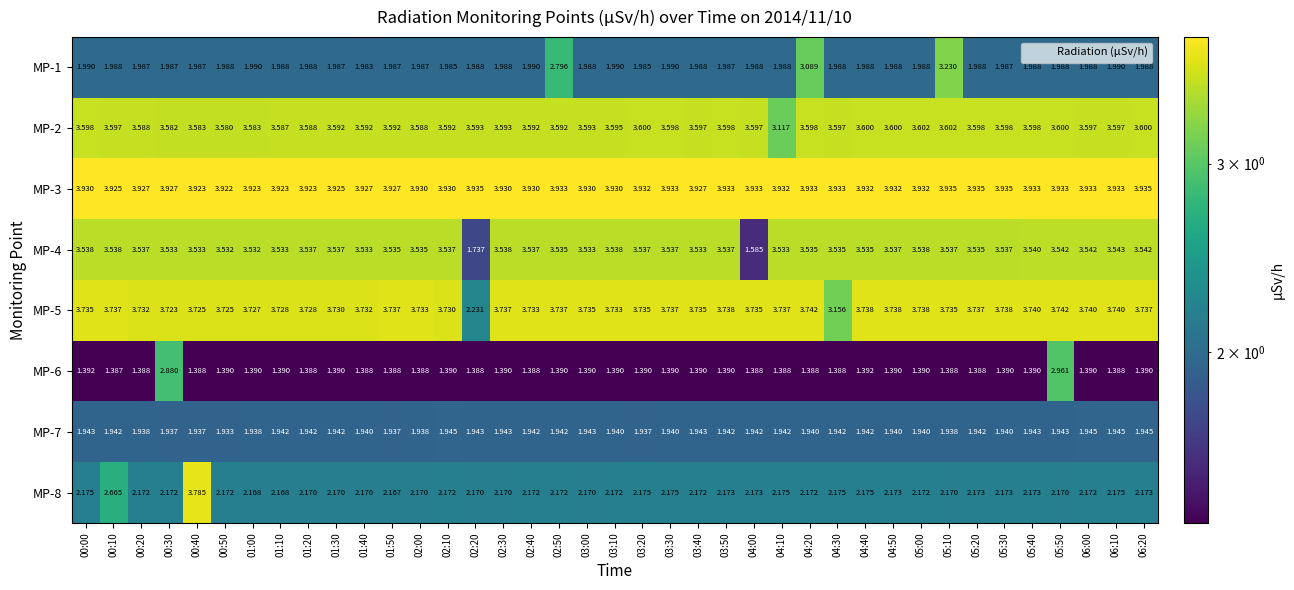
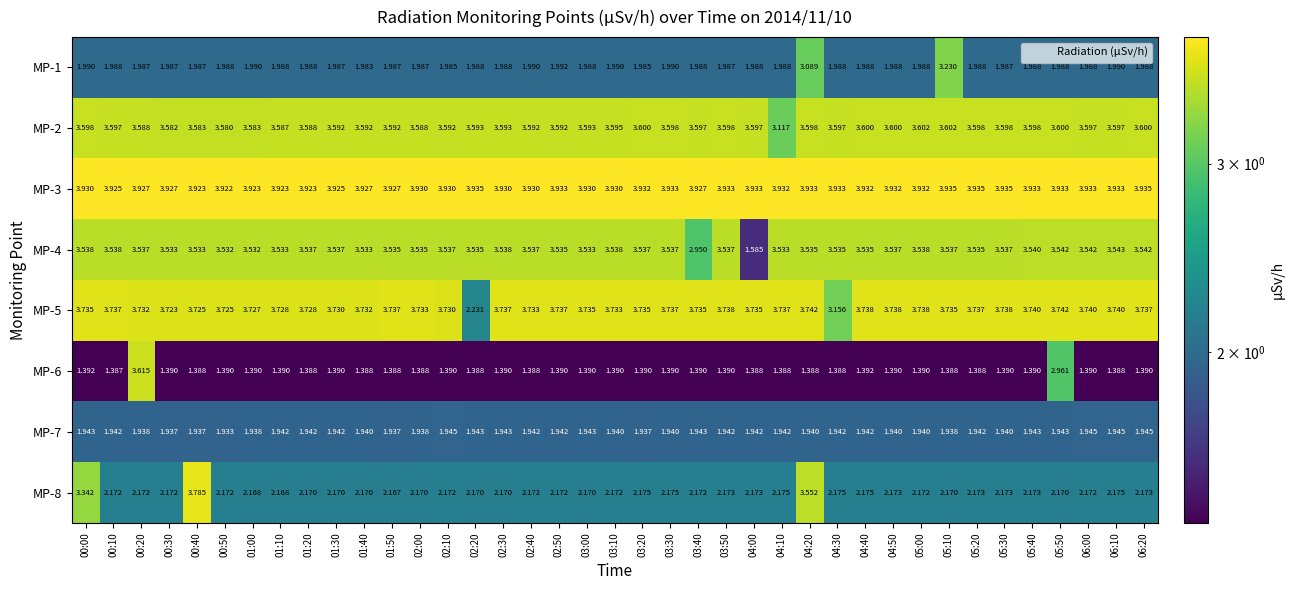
MP-1, 02:50: 2.796 -> 1.992
MP-4, 02:20: 1.737 -> 3.535
MP-4, 03:40: 3.533 -> 2.950
MP-6, 00:20: 1.388 -> 3.615
MP-6, 00:30: 2.880 -> 1.390
MP-8, 00:00: 2.175 -> 3.342
MP-8, 00:10: 2.665 -> 2.172
MP-8, 04:20: 2.172 -> 3.552
